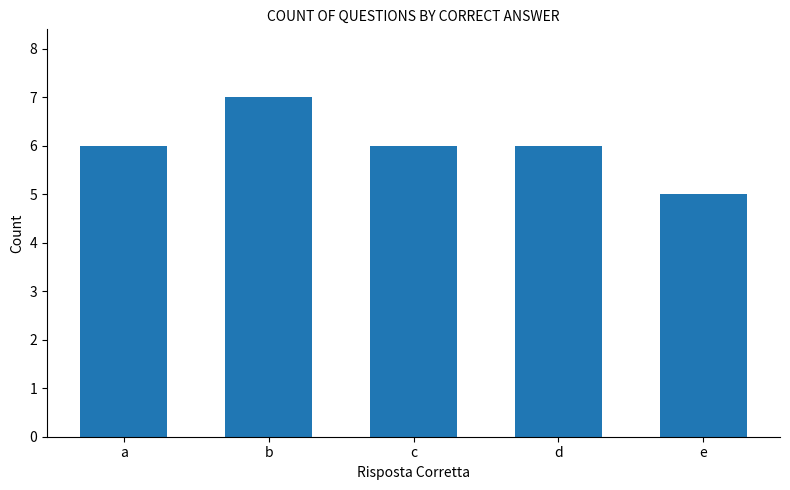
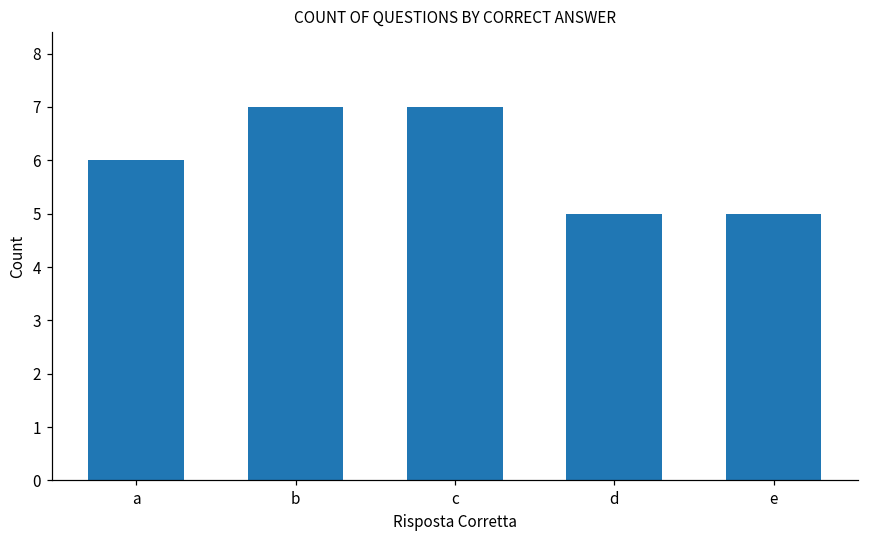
c: 6 -> 7
d: 6 -> 5
